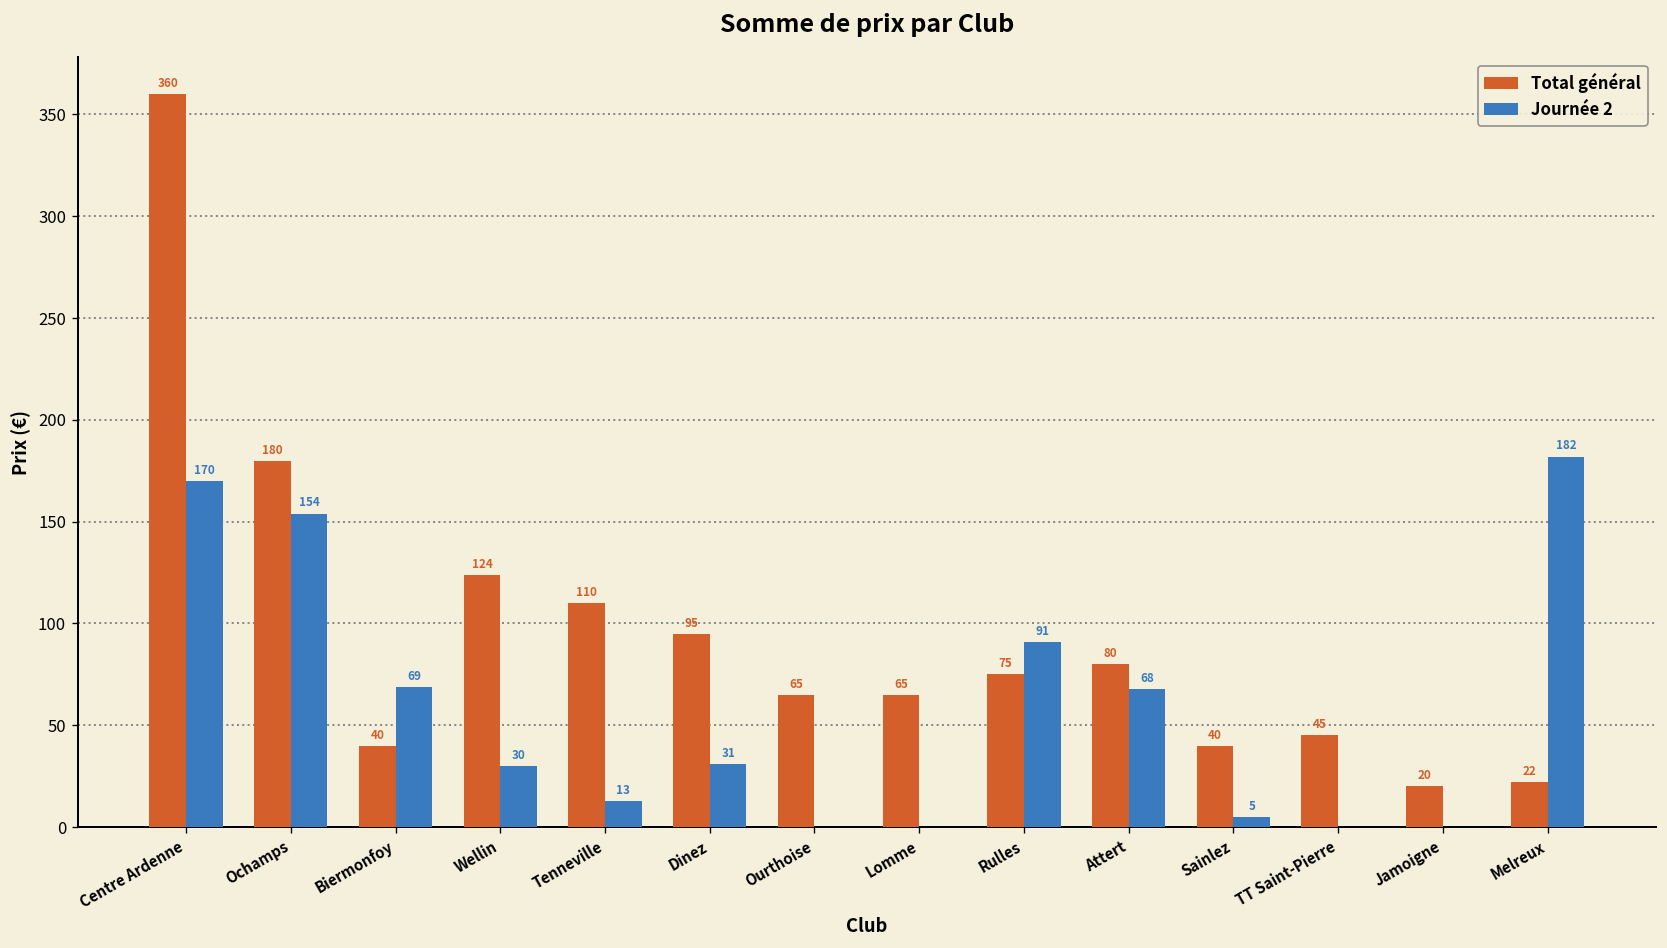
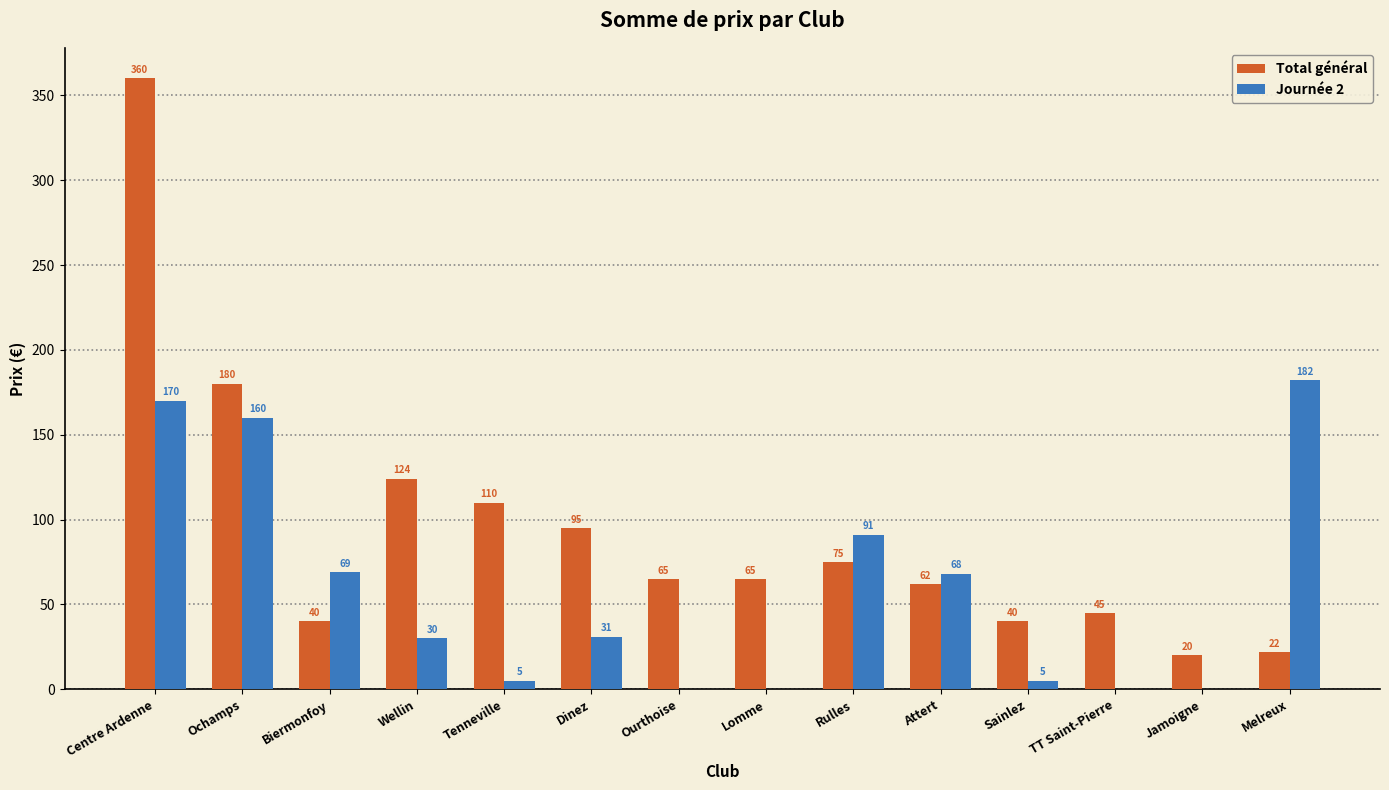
Journée 2, Ochamps: 154 -> 160
Journée 2, Tenneville: 13 -> 5
Total général, Attert: 80 -> 62
